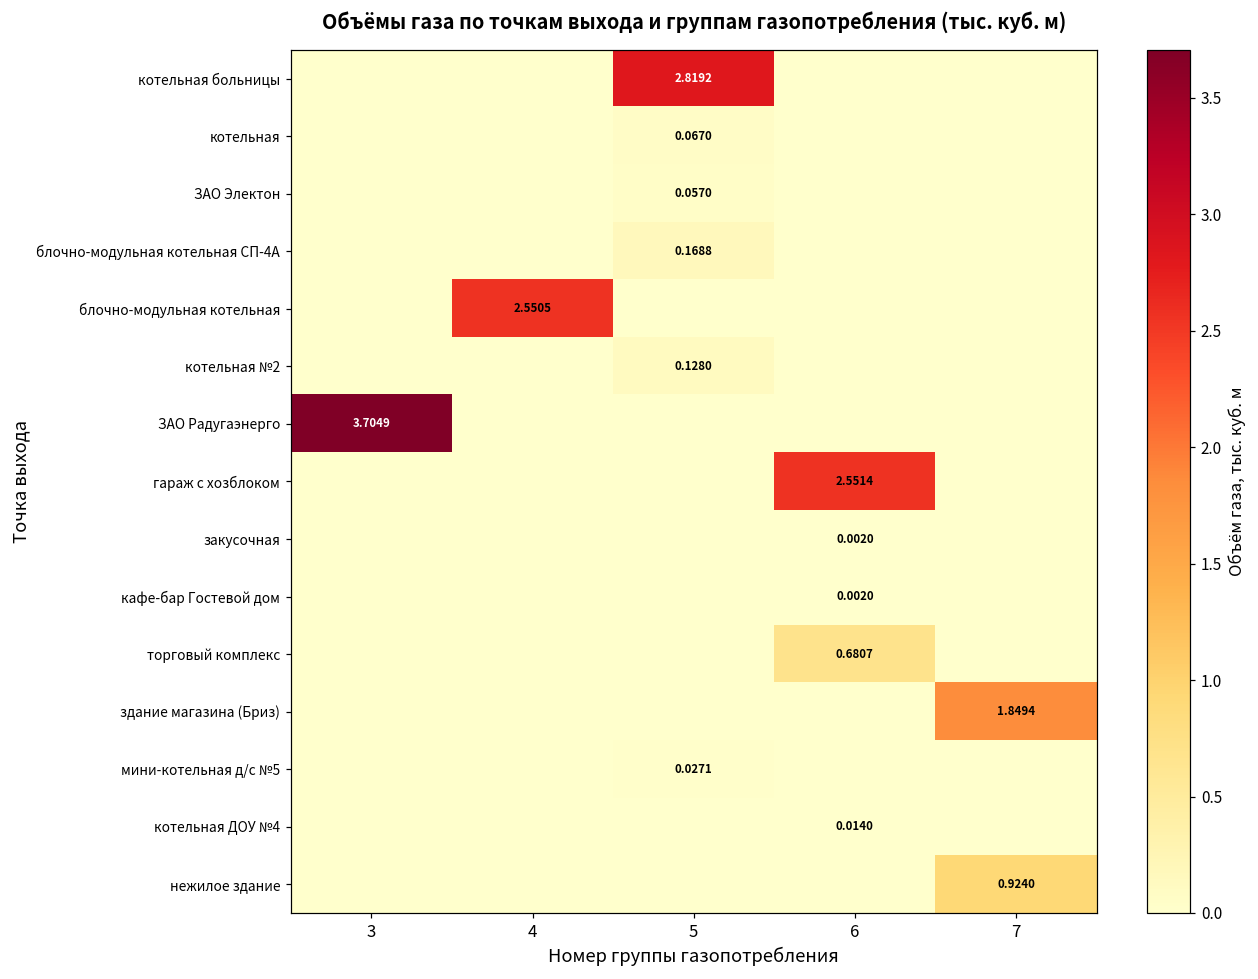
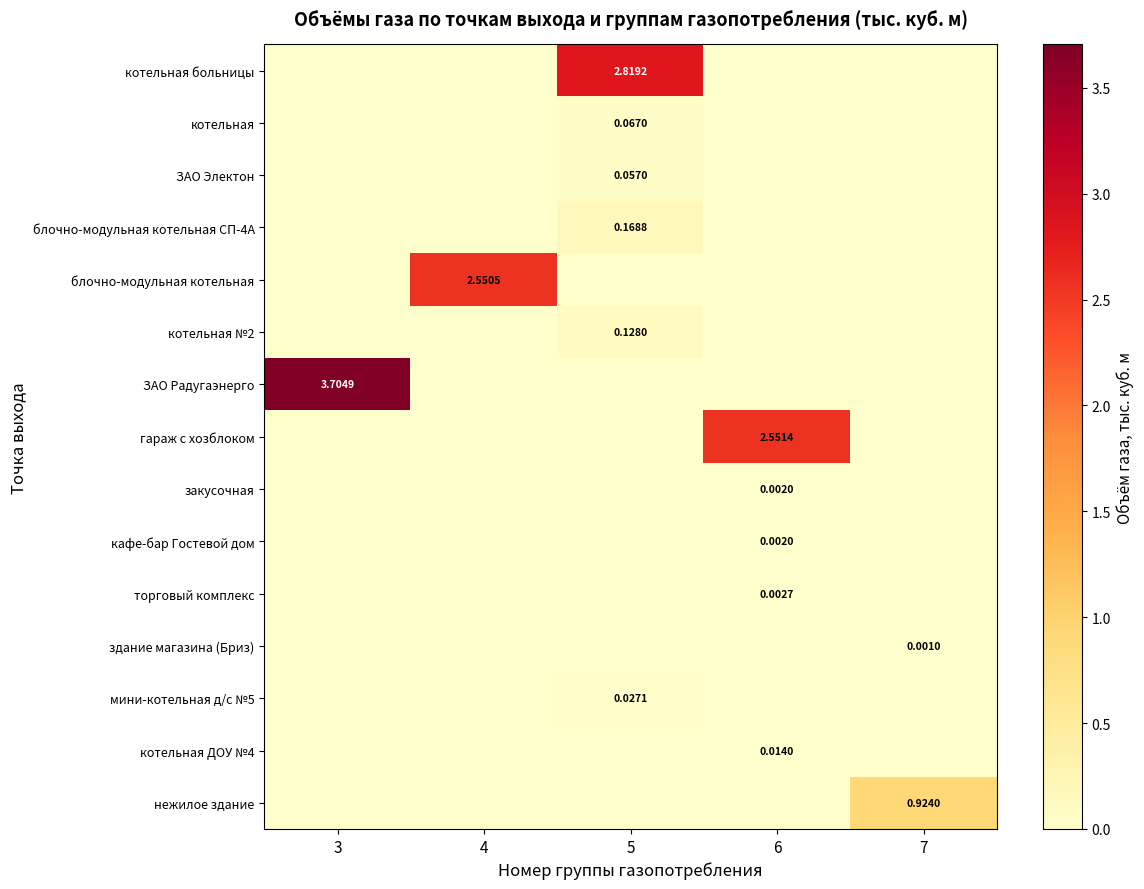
торговый комплекс, 6: 0.6807 -> 0.0027
здание магазина (Бриз), 7: 1.8494 -> 0.0010
